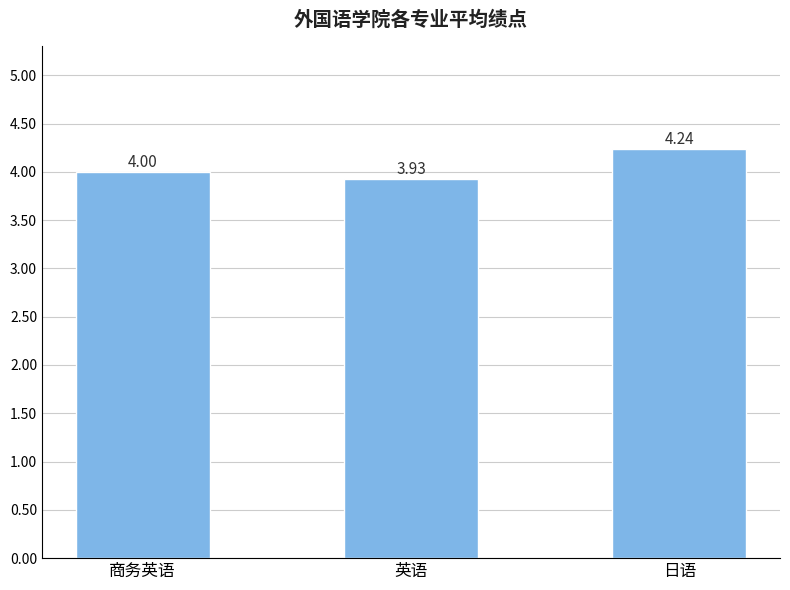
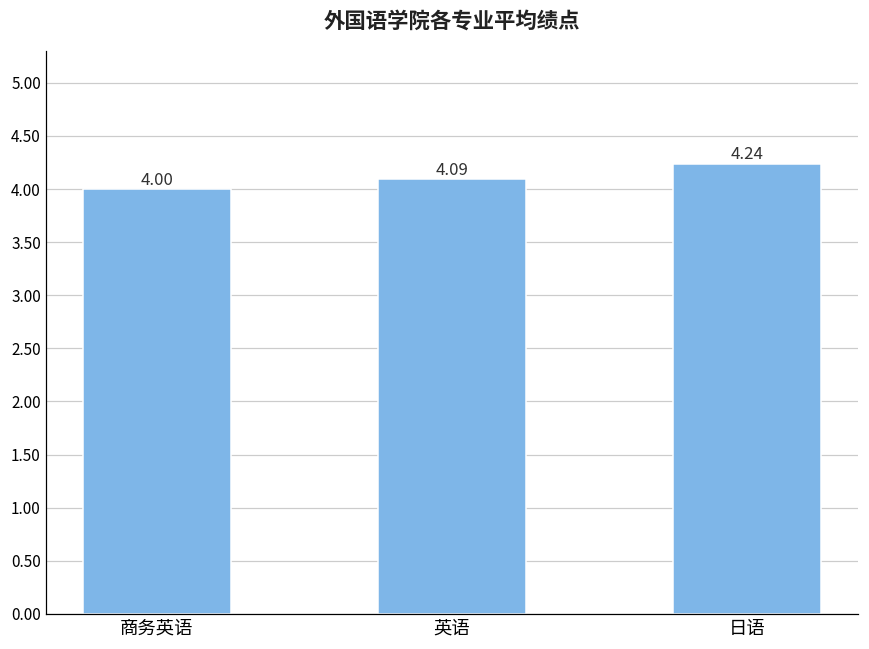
英语: 3.93 -> 4.09
